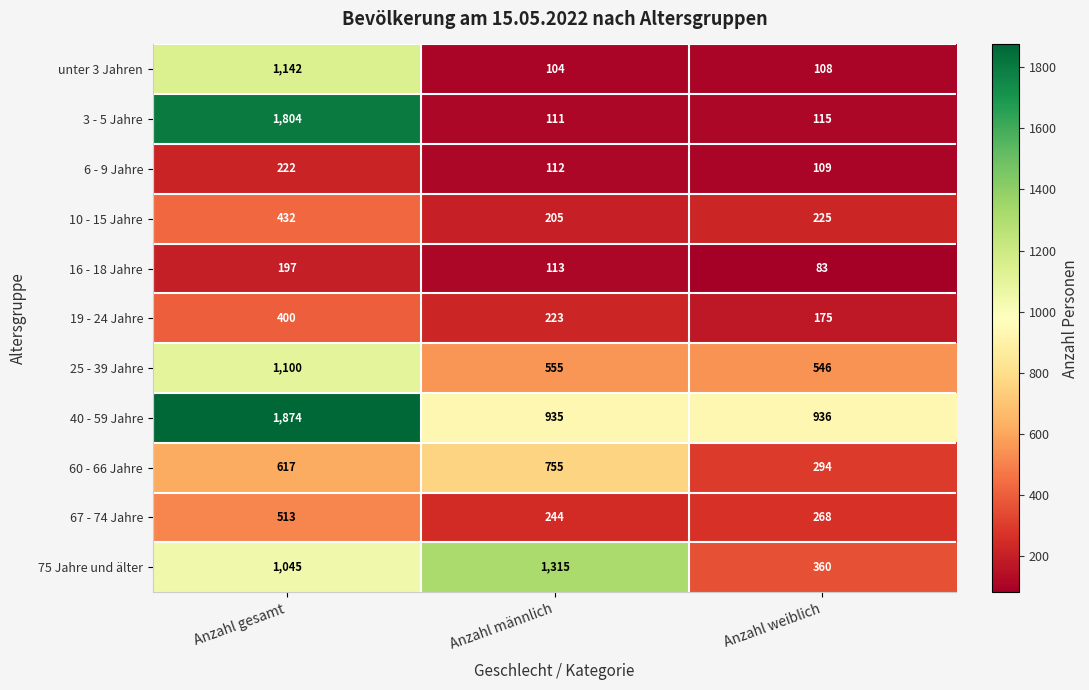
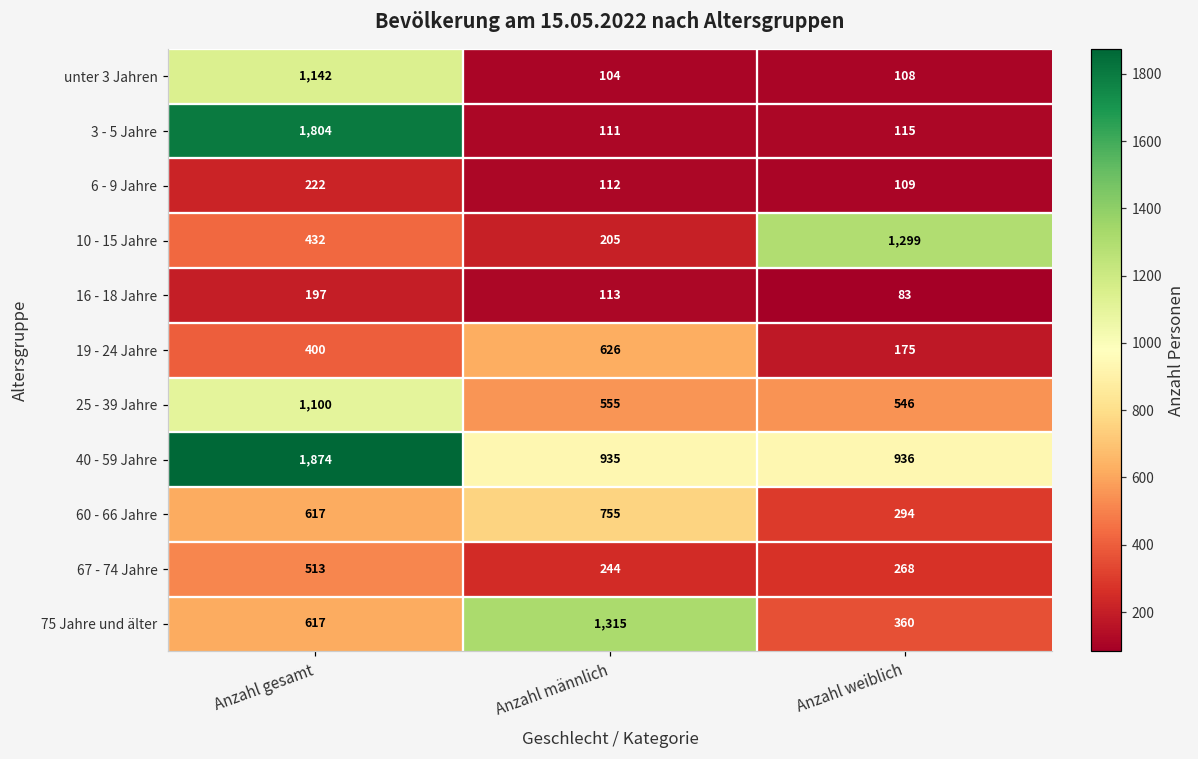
10 - 15 Jahre, Anzahl weiblich: 225 -> 1,299
19 - 24 Jahre, Anzahl männlich: 223 -> 626
75 Jahre und älter, Anzahl gesamt: 1,045 -> 617
